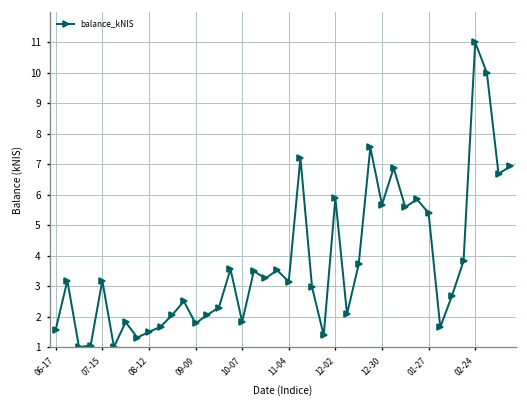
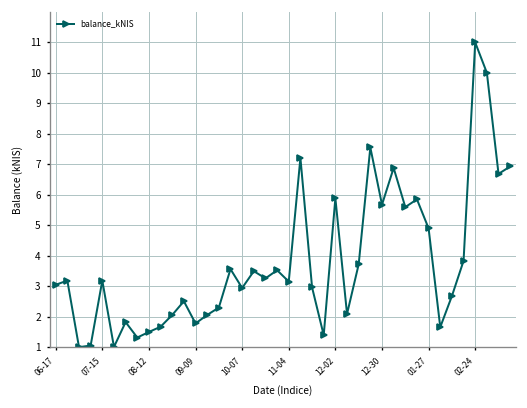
06-17: 1.6 -> 3.0
10-07: 1.8 -> 2.9
01-27: 5.4 -> 4.9
